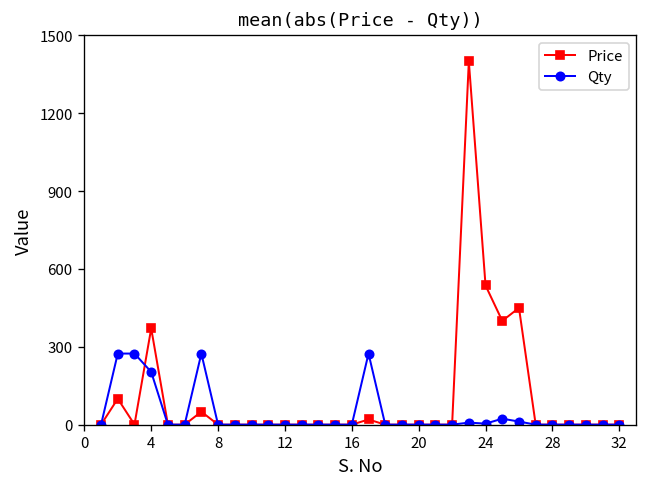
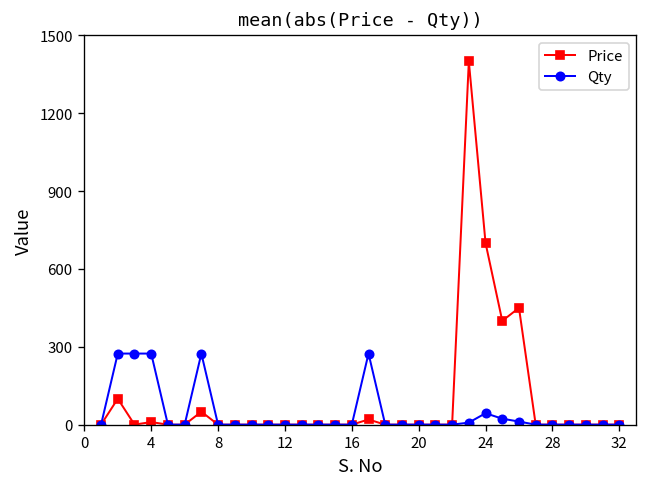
Price, 4: 370 -> 10
Qty, 4: 200 -> 270
Price, 24: 540 -> 700
Qty, 24: 0 -> 40
